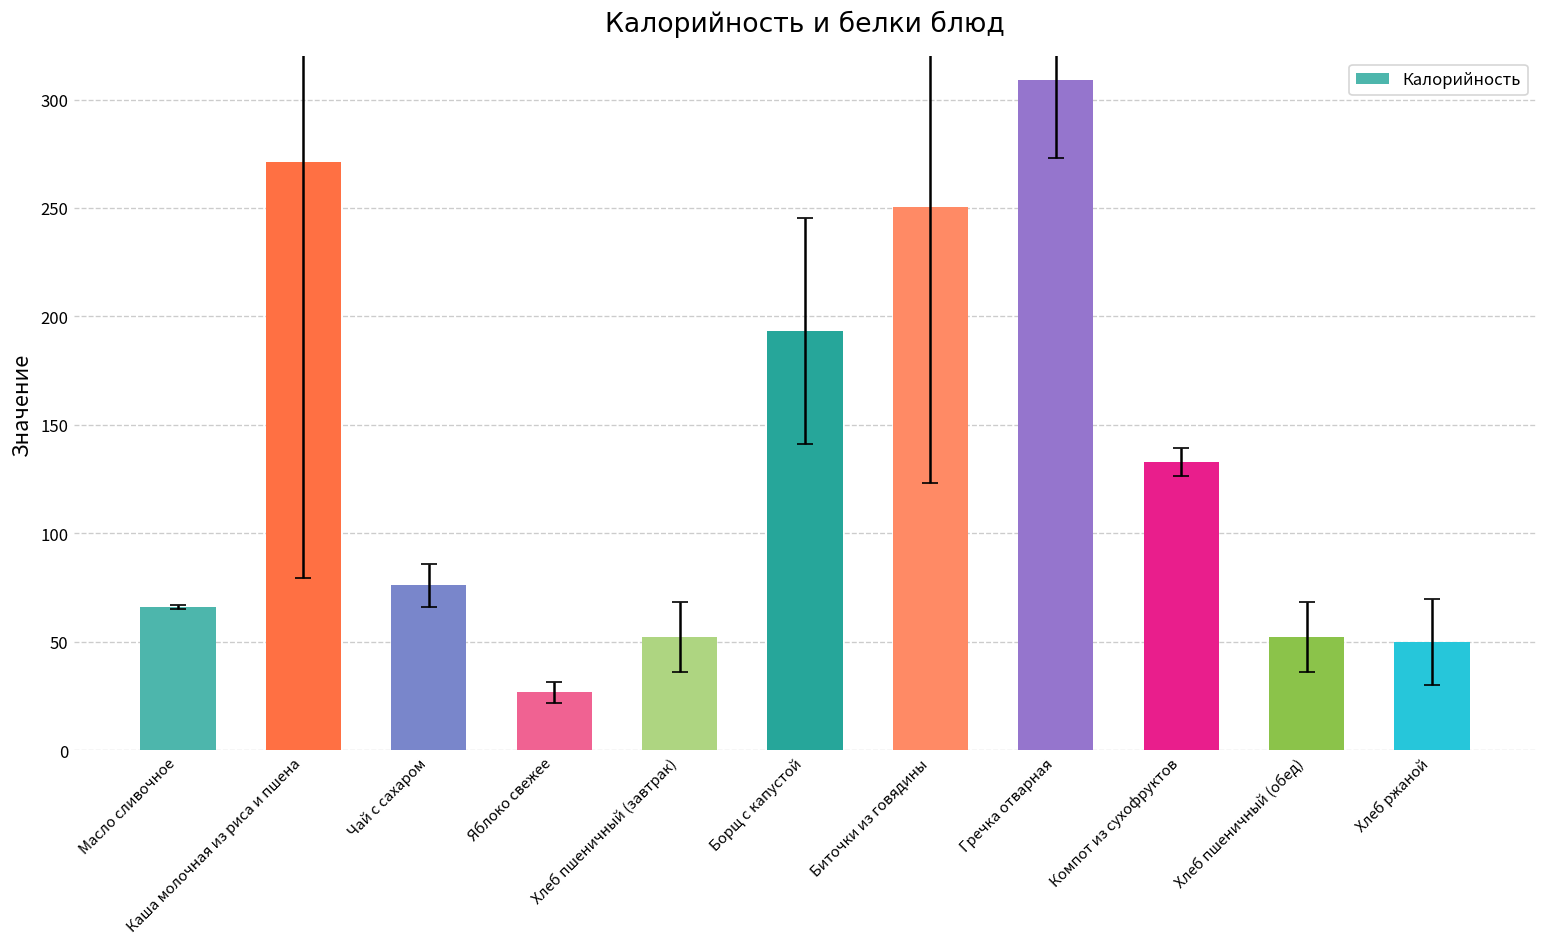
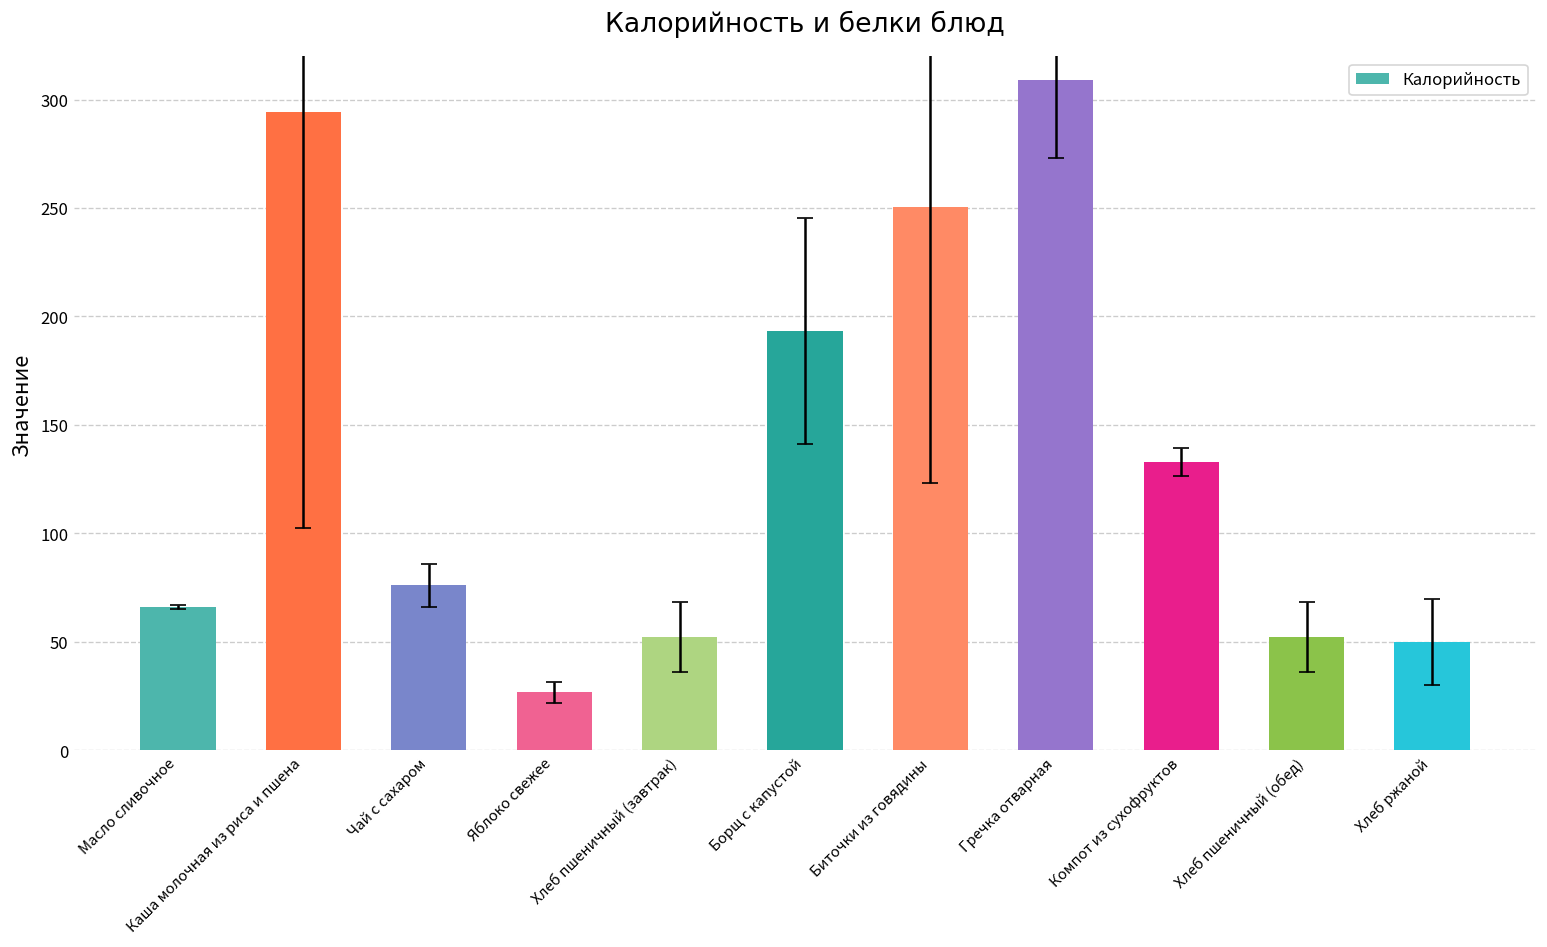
Калорийность, Каша молочная из риса и пшена: 271 -> 294
